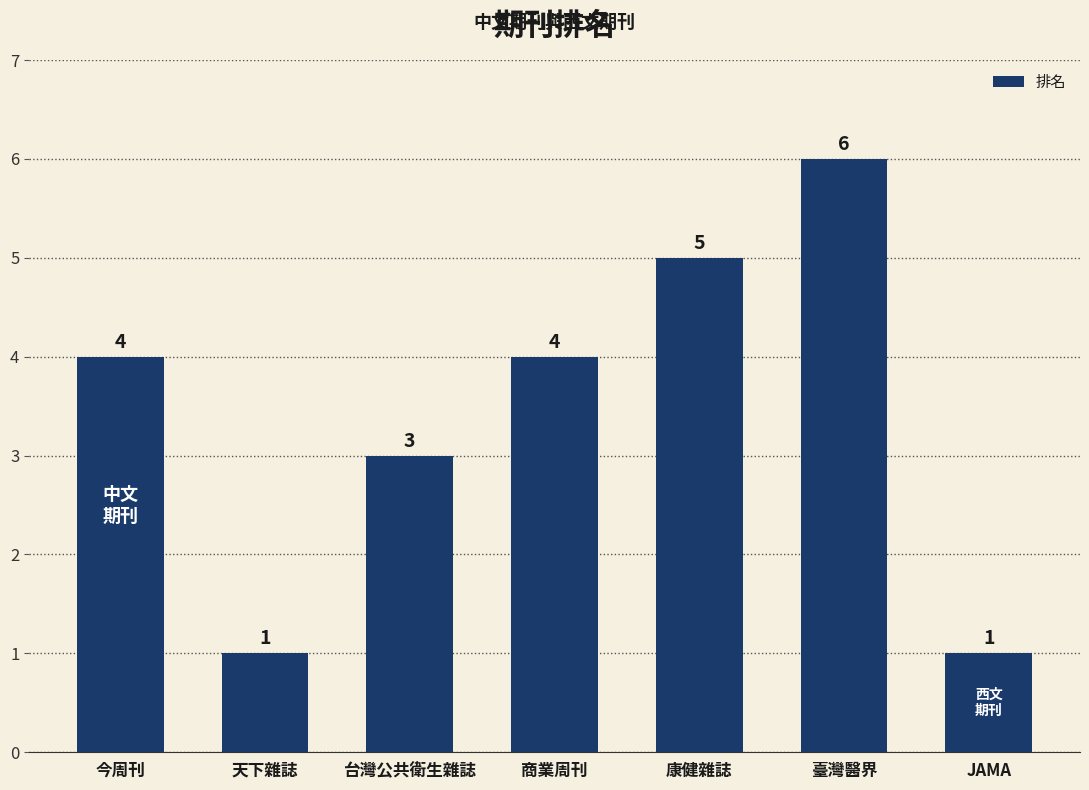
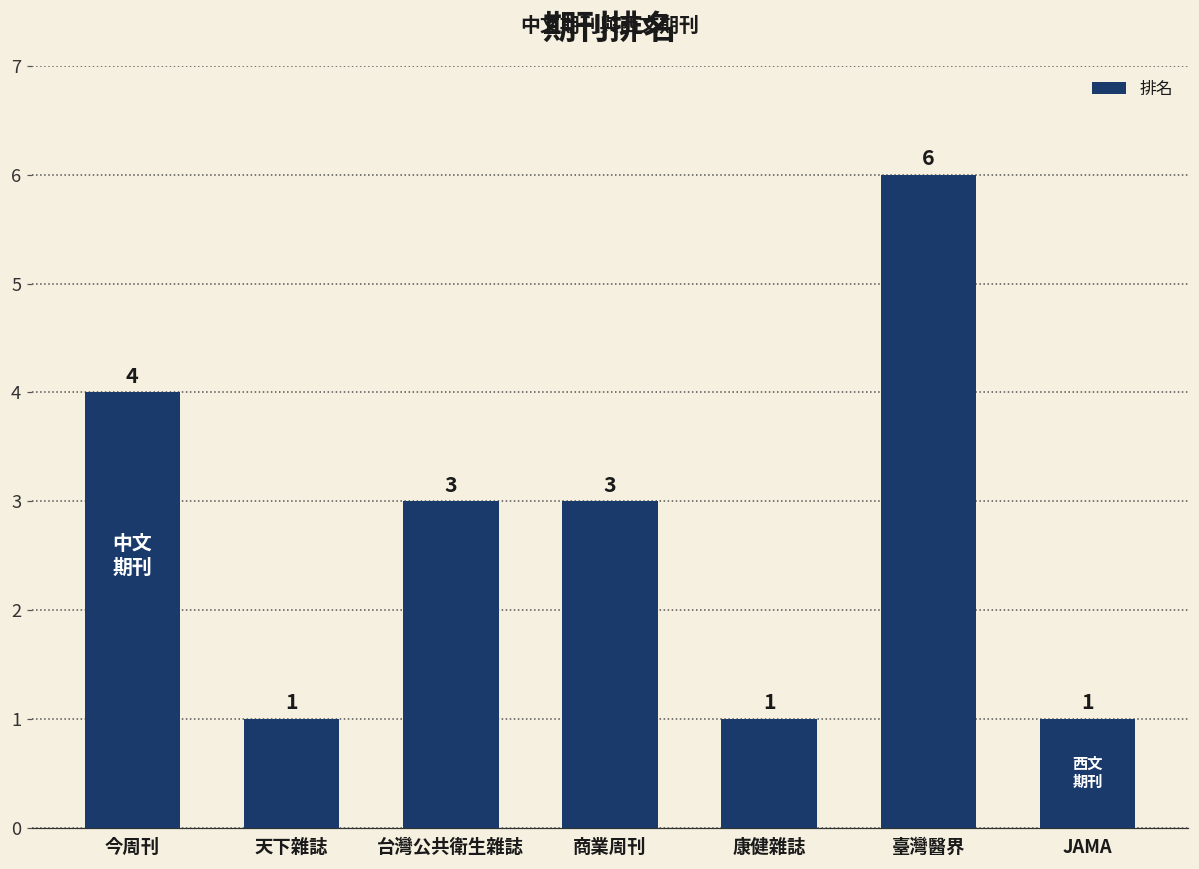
商業周刊: 4 -> 3
康健雜誌: 5 -> 1
